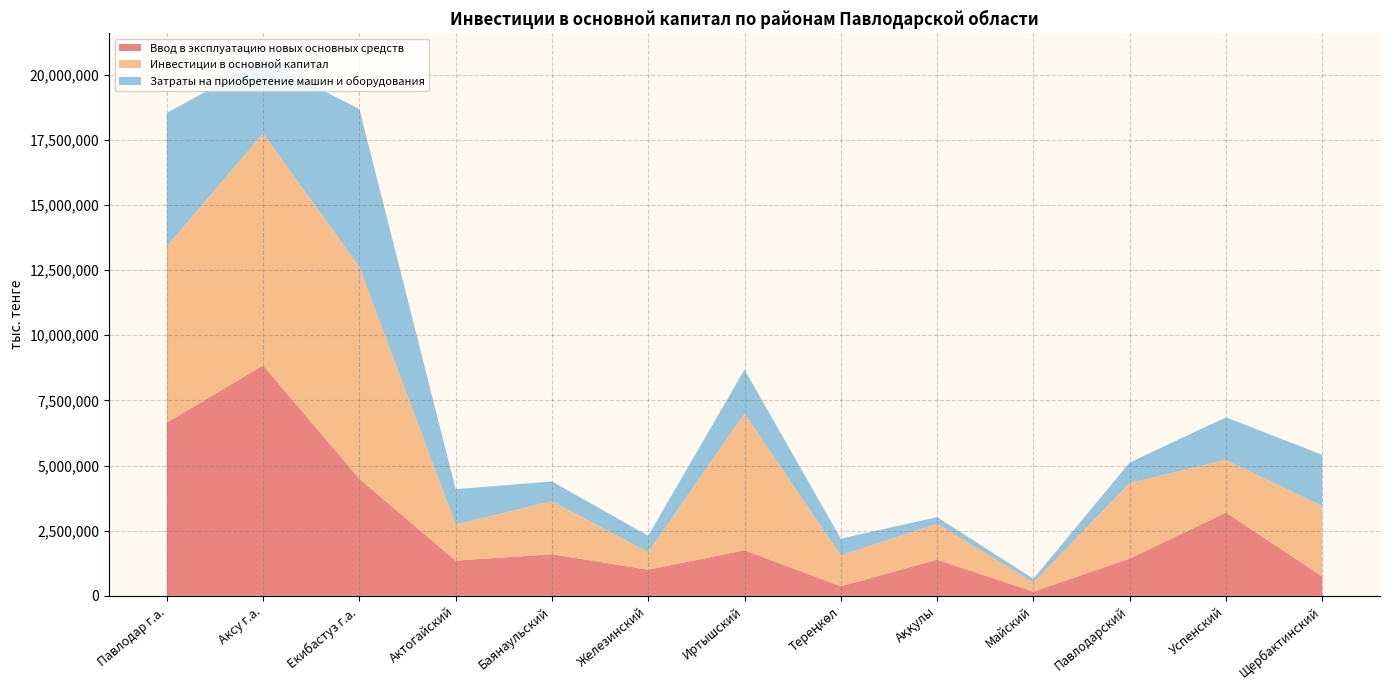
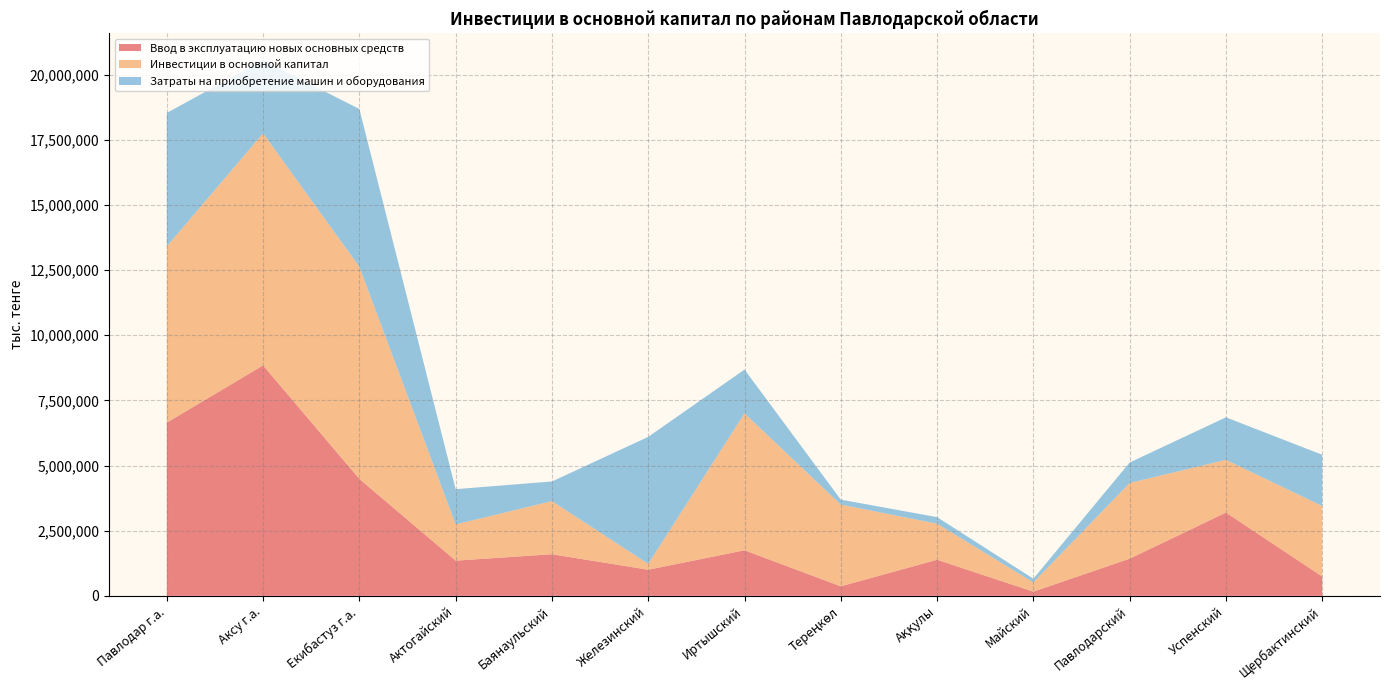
Инвестиции в основной капитал, Железинский: 700,000 -> 200,000
Затраты на приобретение машин и оборудования, Железинский: 600,000 -> 4,900,000
Инвестиции в основной капитал, Тереңкөл: 1,200,000 -> 3,100,000
Затраты на приобретение машин и оборудования, Тереңкөл: 600,000 -> 200,000
